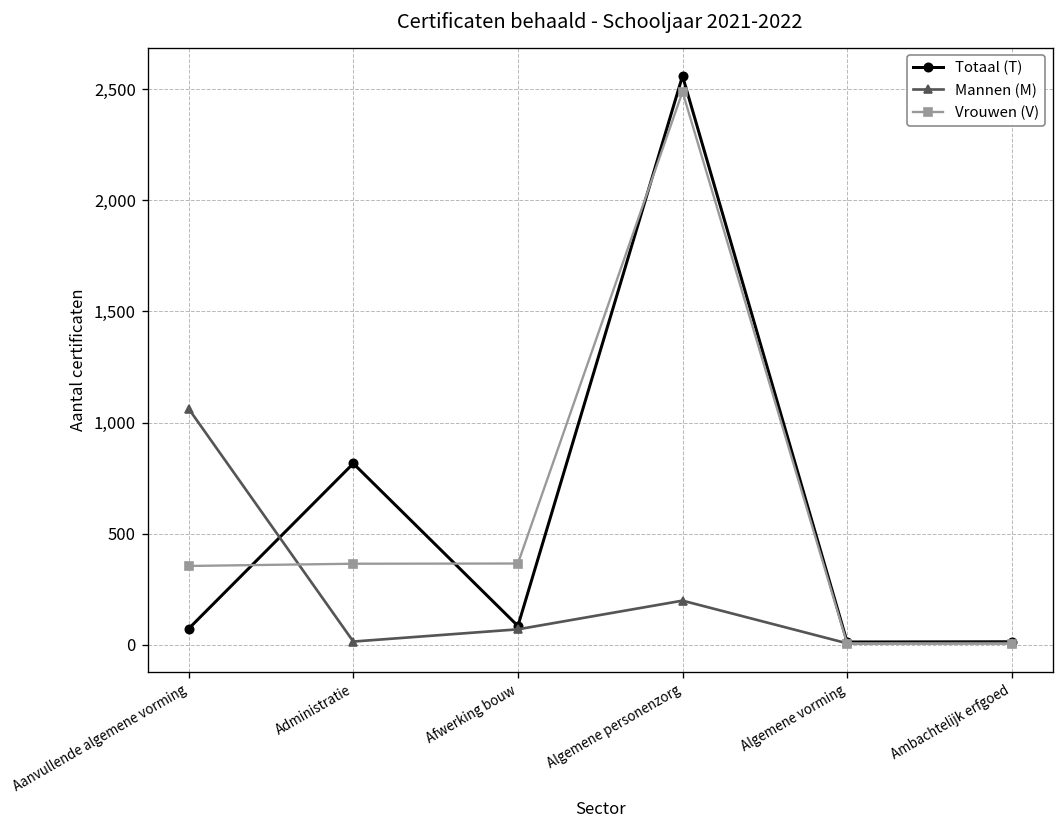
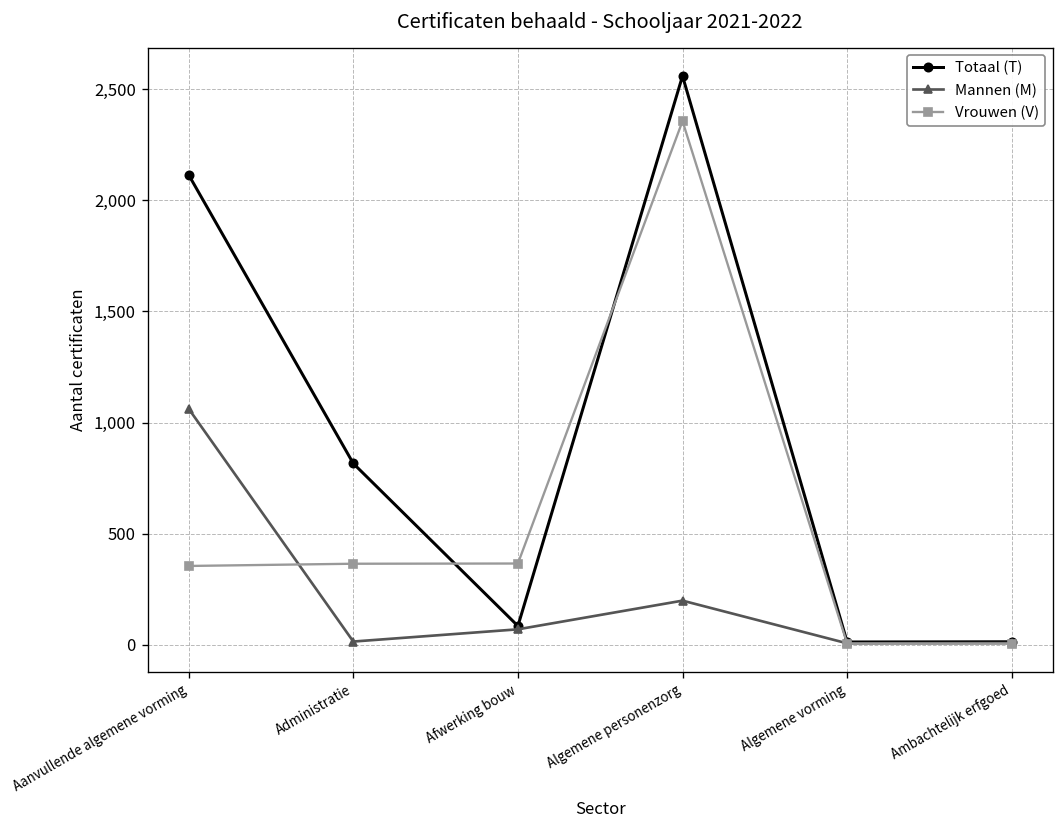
Totaal (T), Aanvullende algemene vorming: 70 -> 2,110
Vrouwen (V), Algemene personenzorg: 2,490 -> 2,360
